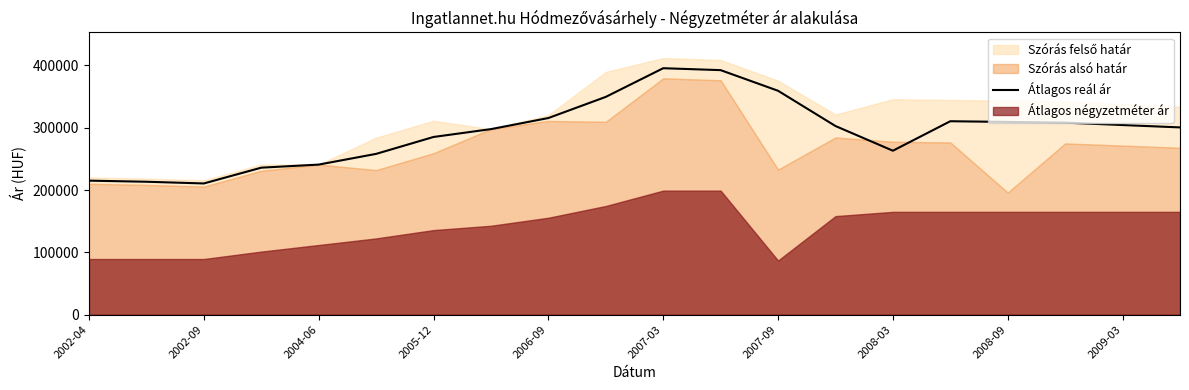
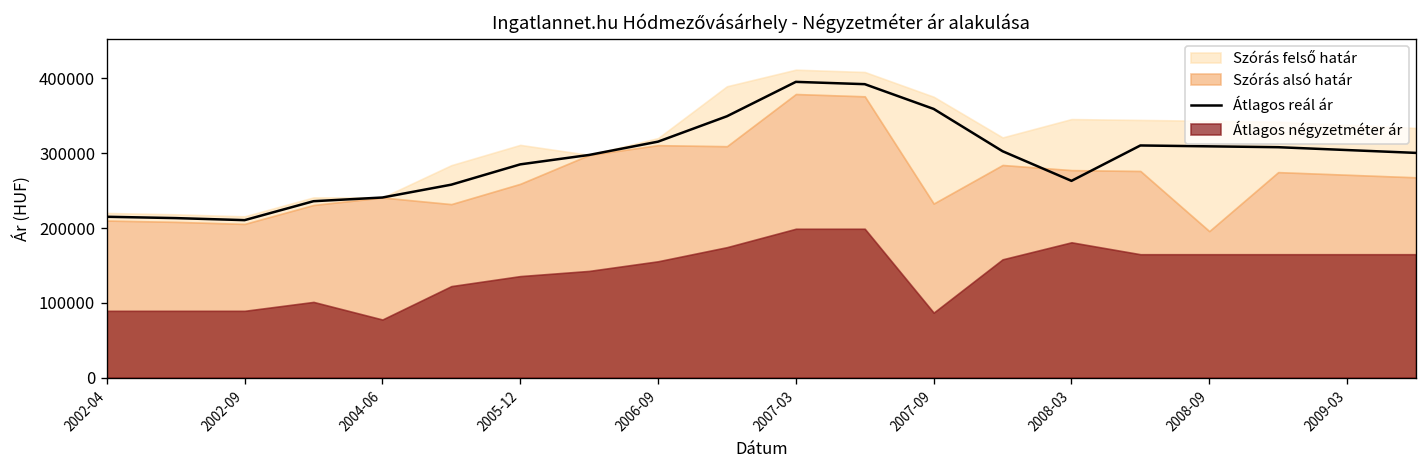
Átlagos négyzetméter ár, 2004-06: 110000 -> 80000
Átlagos négyzetméter ár, 2008-03: 160000 -> 180000
